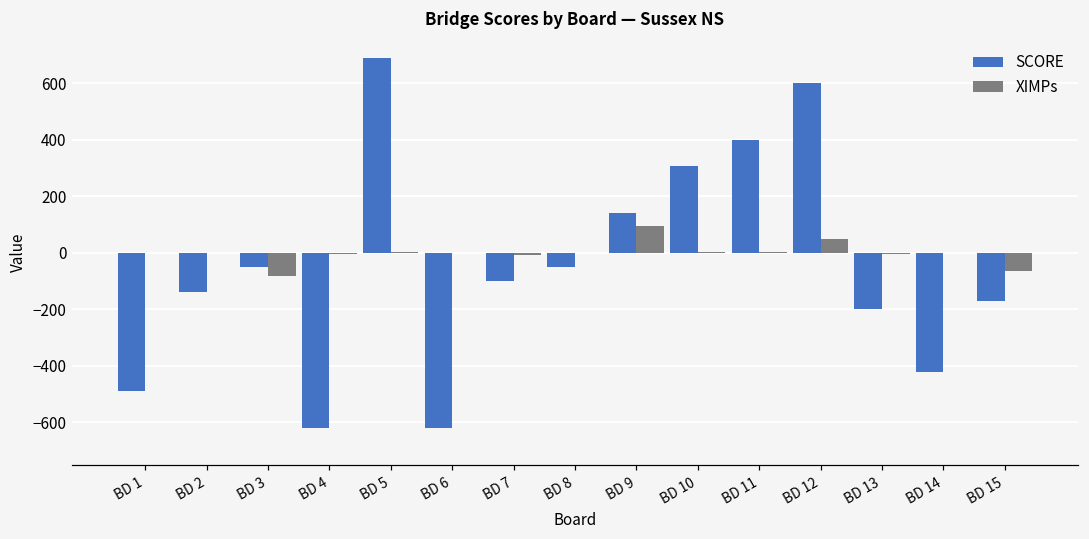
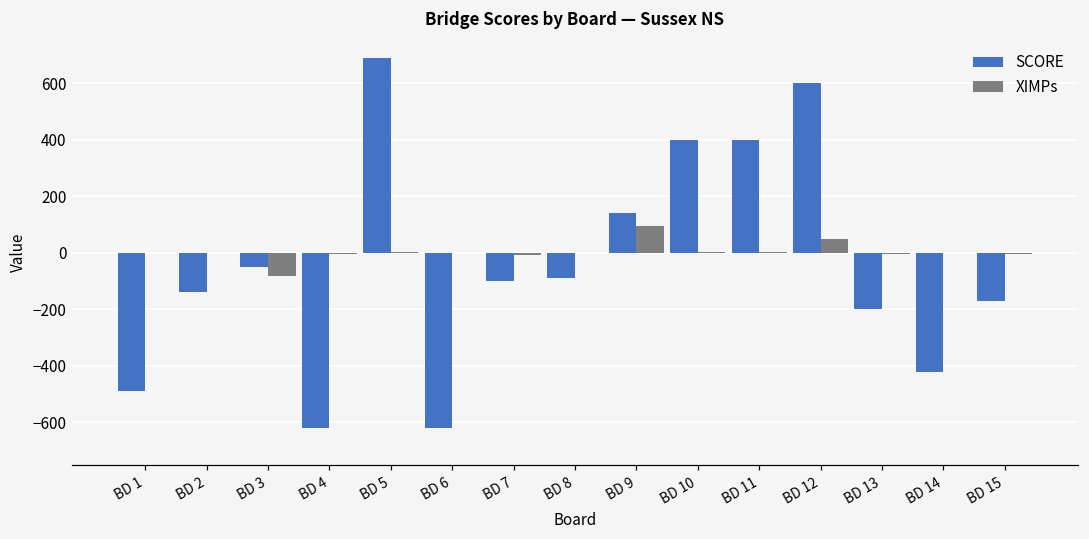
SCORE, BD 8: -50 -> -90
SCORE, BD 10: 310 -> 400
XIMPs, BD 15: -70 -> 0
